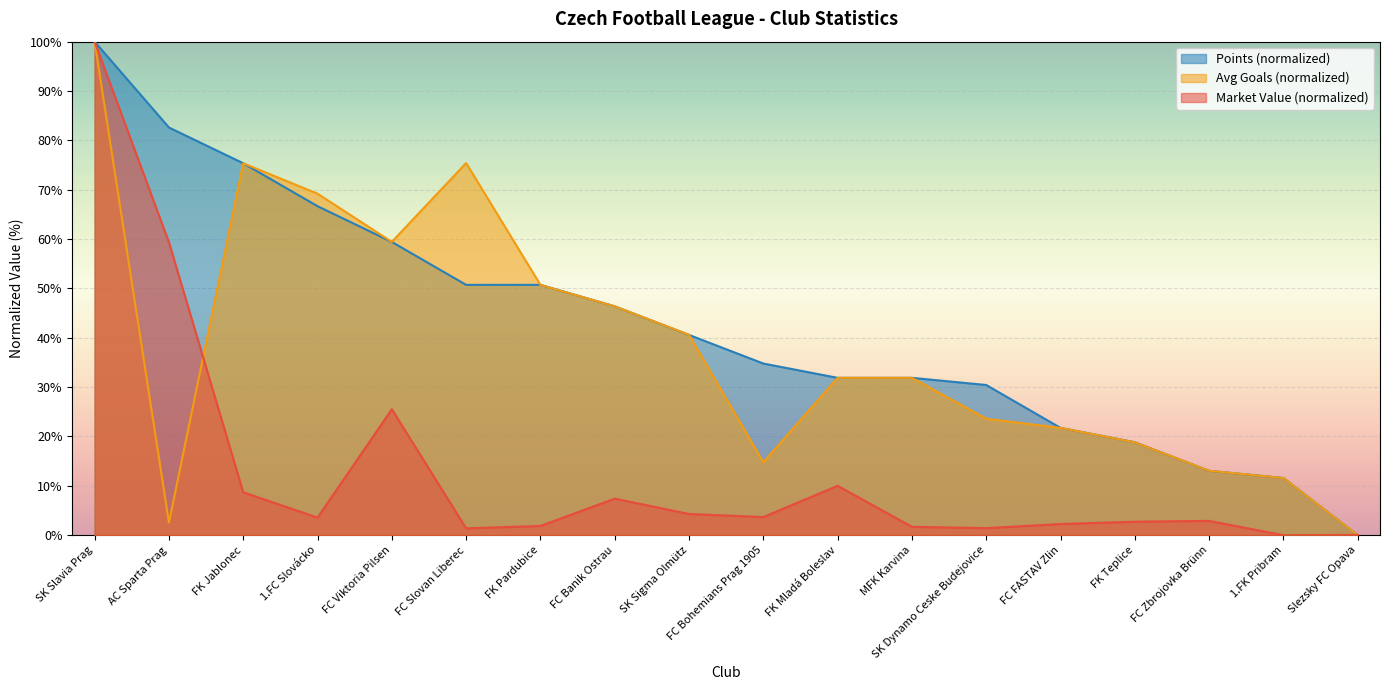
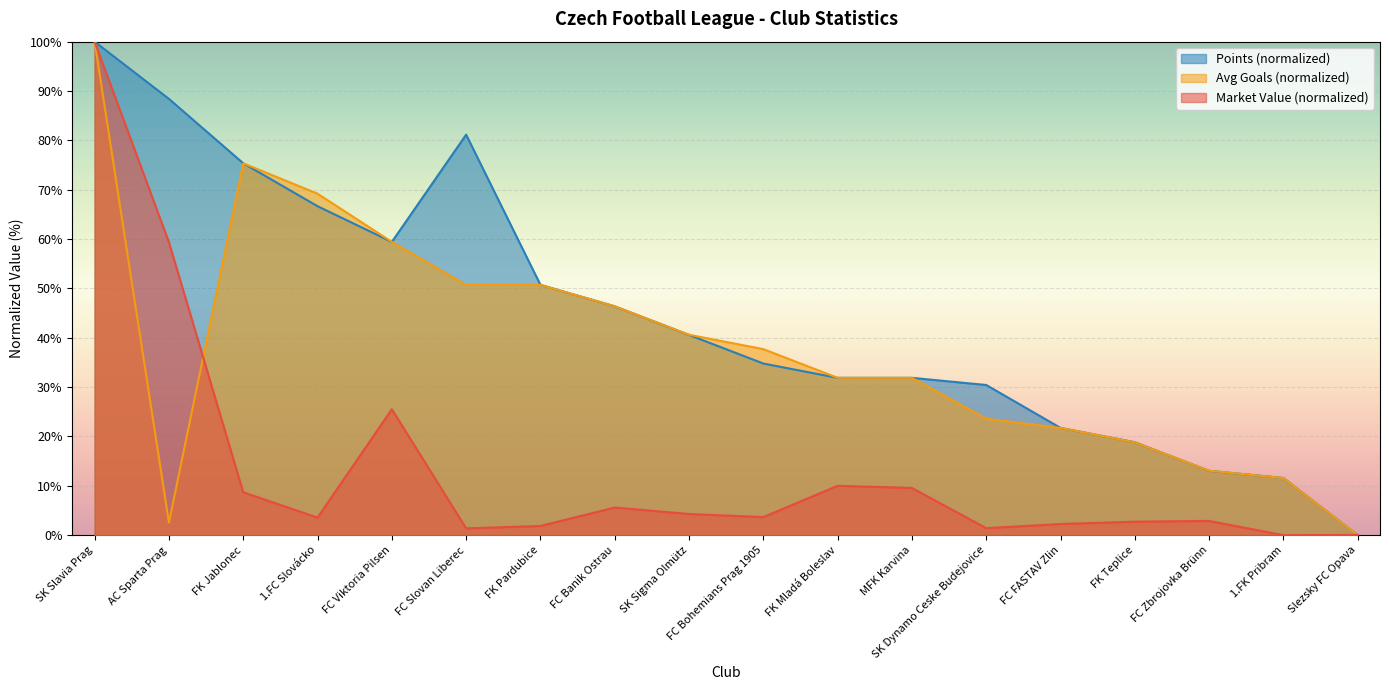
Points (normalized), AC Sparta Prag: 83% -> 88%
Points (normalized), FC Slovan Liberec: 51% -> 81%
Avg Goals (normalized), FC Slovan Liberec: 75% -> 51%
Market Value (normalized), FC Banik Ostrau: 7% -> 6%
Avg Goals (normalized), FC Bohemians Prag 1905: 15% -> 38%
Market Value (normalized), MFK Karvina: 2% -> 10%
